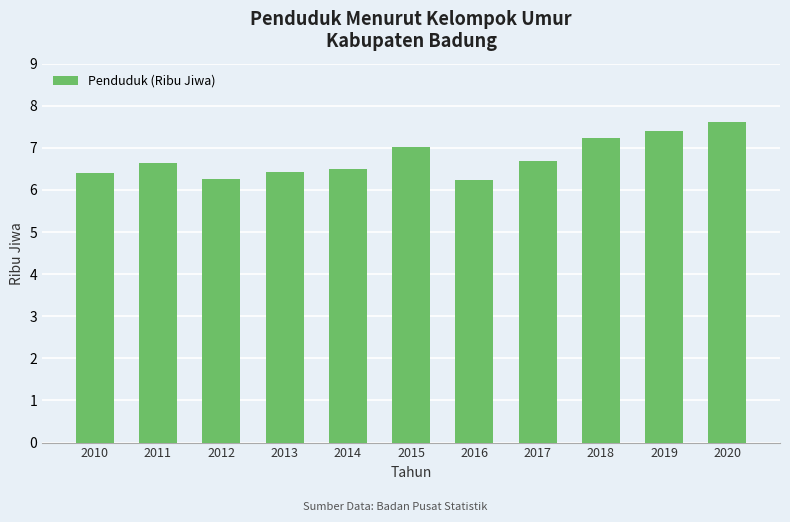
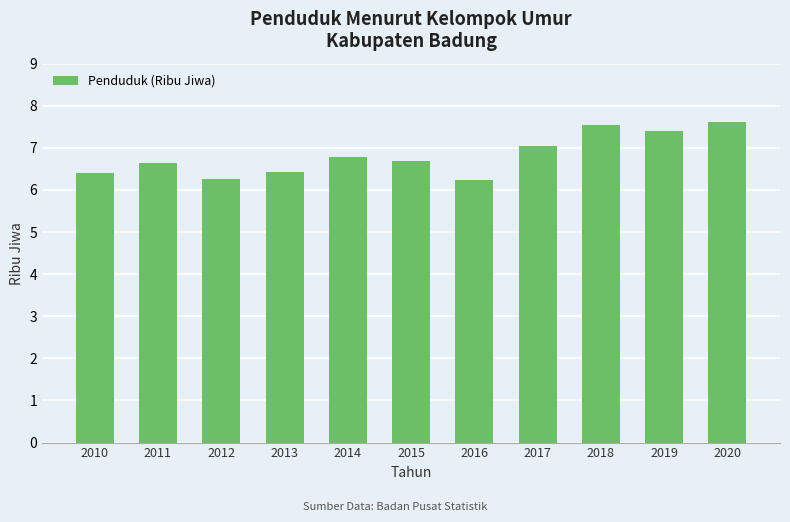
2014: 6.5 -> 6.8
2015: 7.0 -> 6.7
2017: 6.7 -> 7.1
2018: 7.2 -> 7.6
